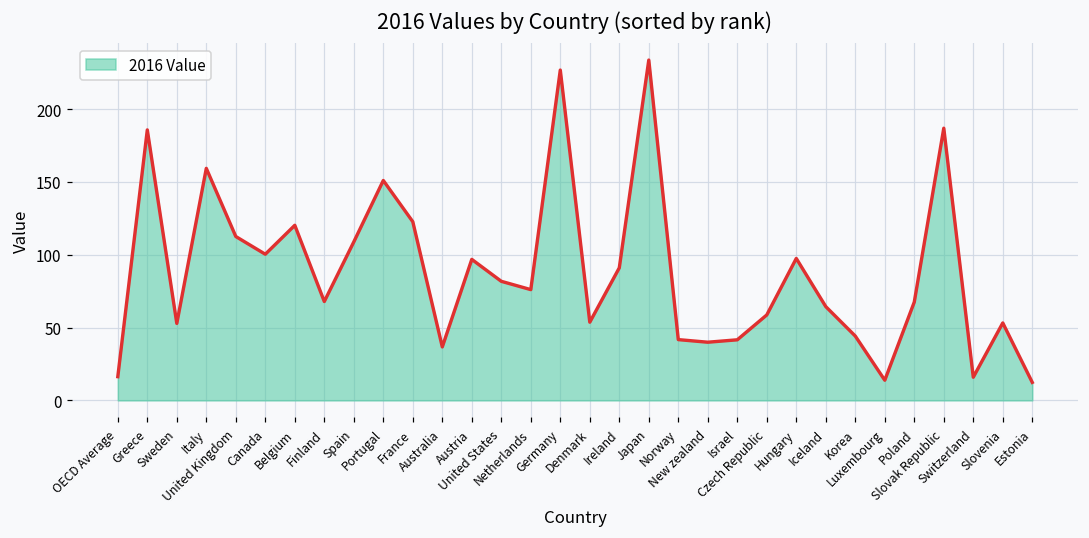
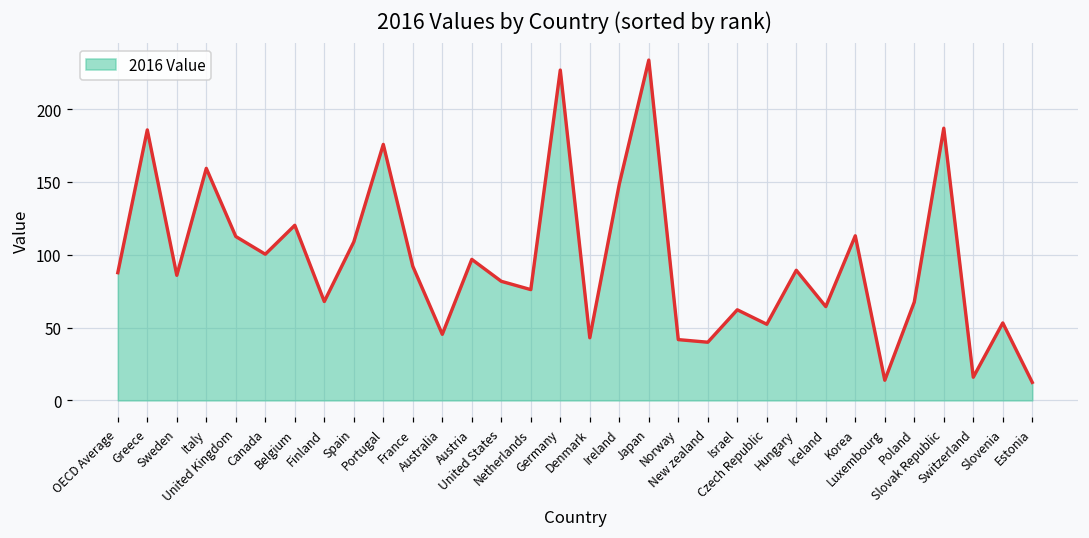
OECD Average: 16 -> 88
Sweden: 53 -> 86
Portugal: 151 -> 176
France: 123 -> 92
Australia: 37 -> 45
Denmark: 54 -> 43
Ireland: 91 -> 149
Israel: 42 -> 62
Czech Republic: 59 -> 52
Hungary: 97 -> 89
Korea: 44 -> 113
